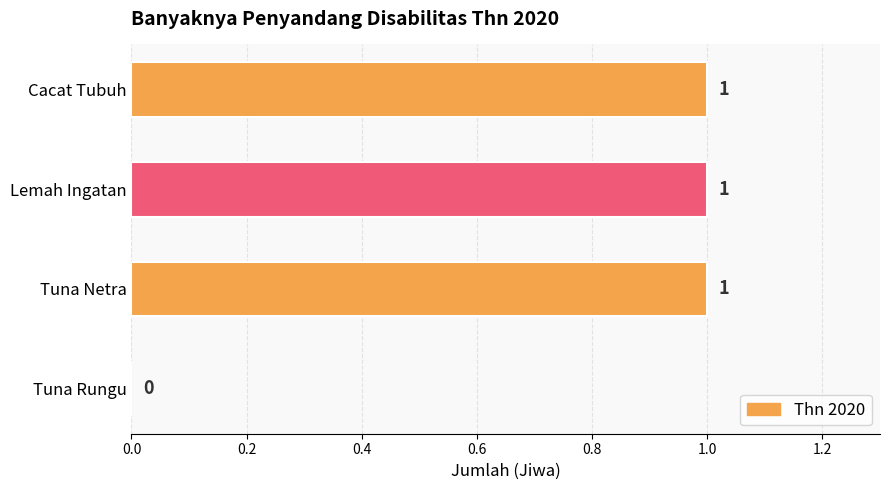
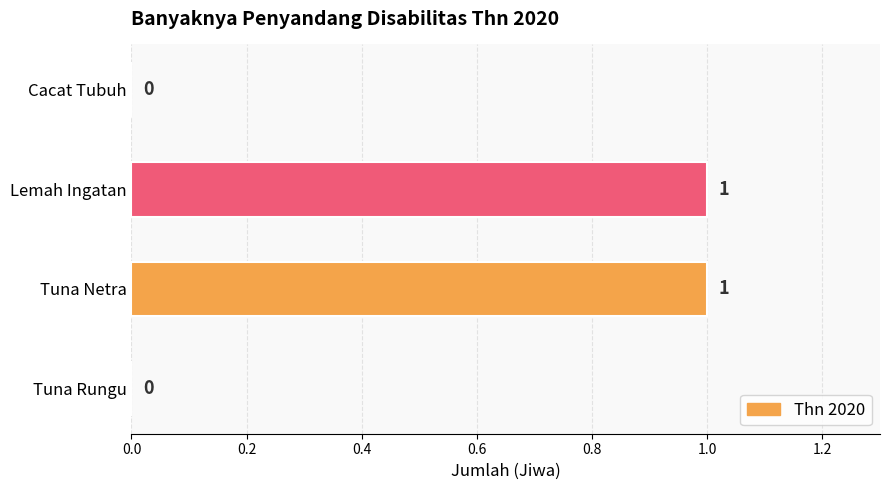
Cacat Tubuh: 1 -> 0
